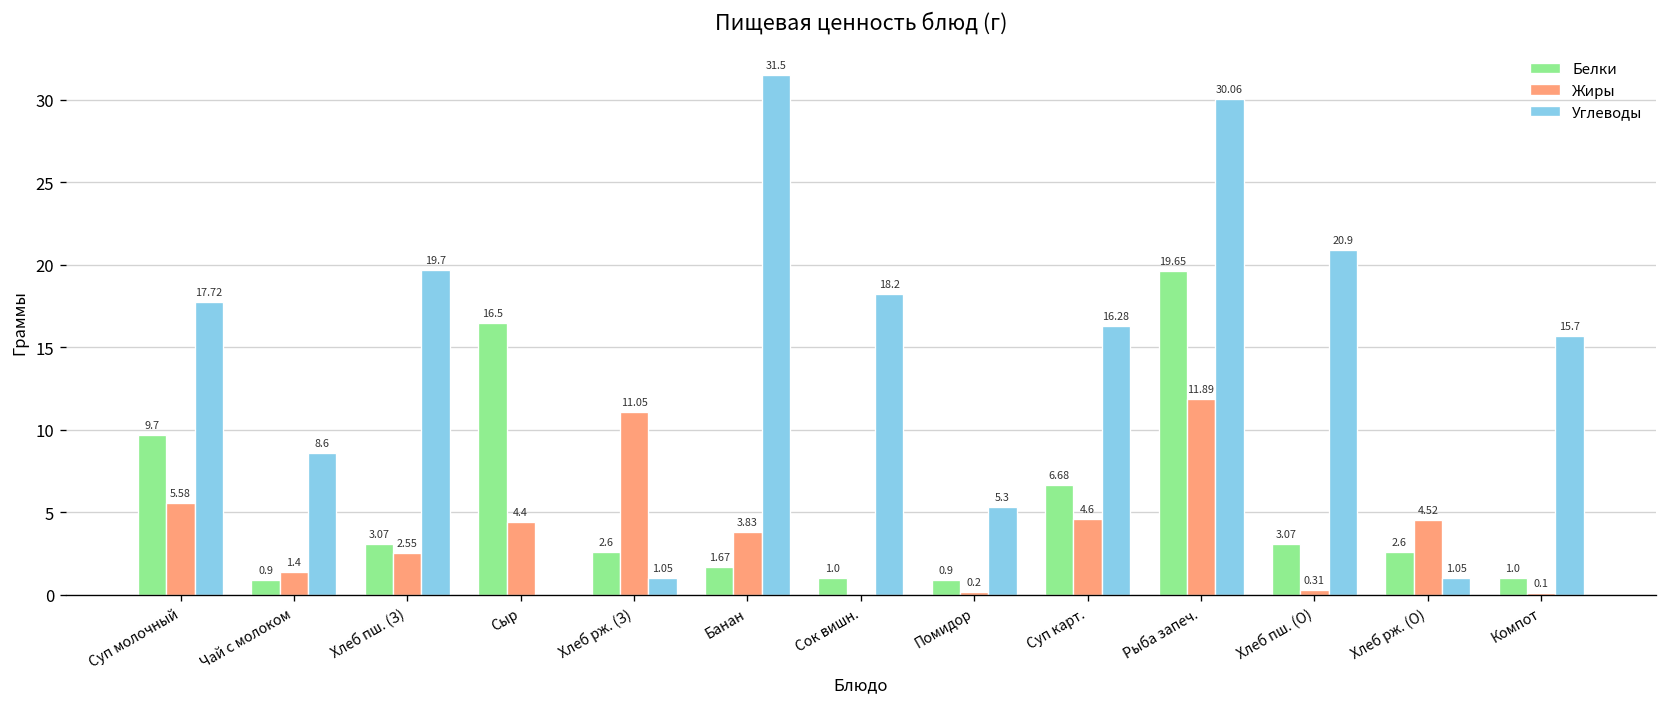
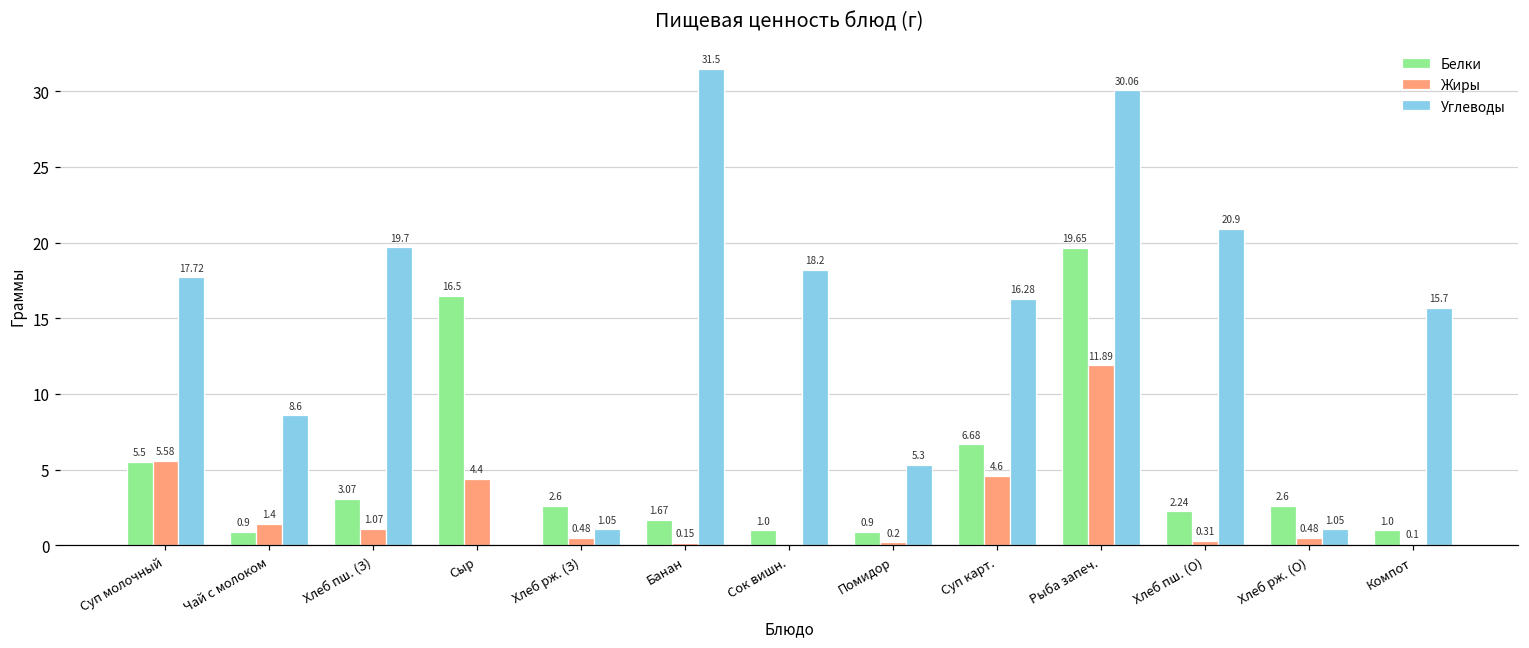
Белки, Суп молочный: 9.7 -> 5.5
Жиры, Хлеб пш. (З): 2.55 -> 1.07
Жиры, Хлеб рж. (З): 11.05 -> 0.48
Жиры, Банан: 3.83 -> 0.15
Белки, Хлеб пш. (О): 3.07 -> 2.24
Жиры, Хлеб рж. (О): 4.52 -> 0.48
